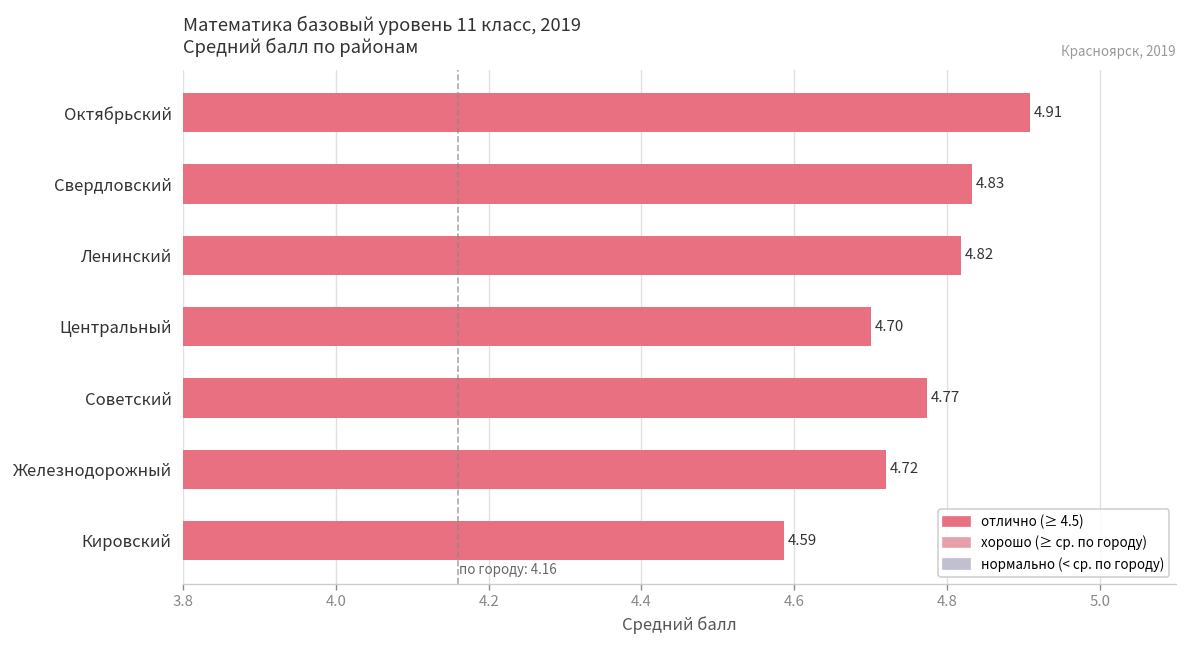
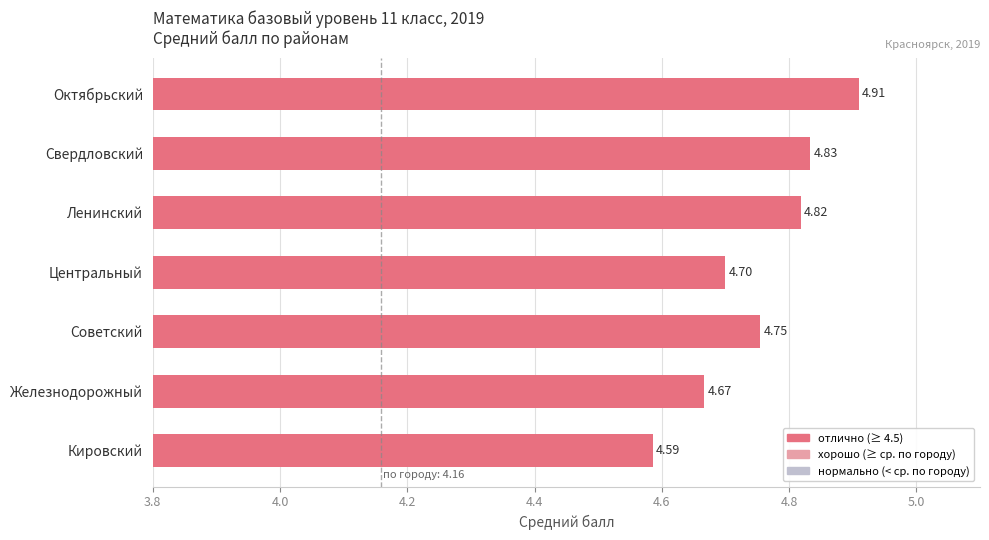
Советский: 4.77 -> 4.75
Железнодорожный: 4.72 -> 4.67
